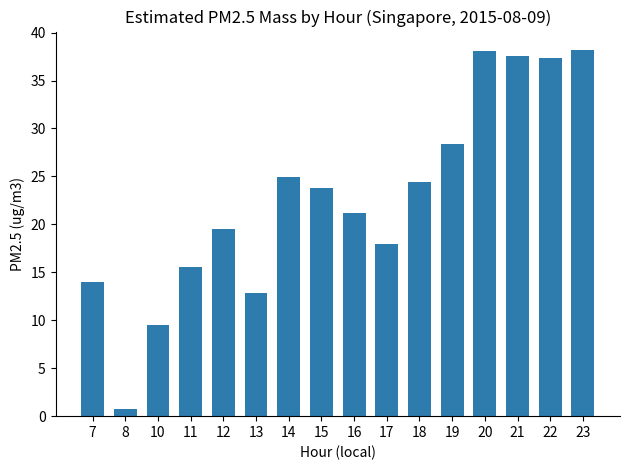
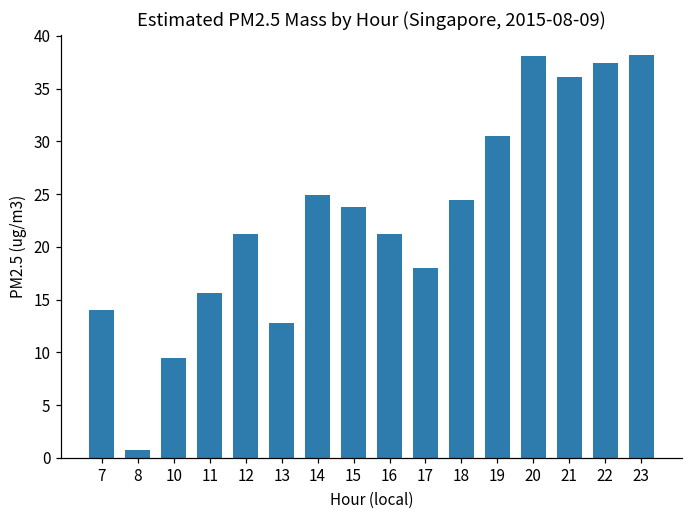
12: 20 -> 21
19: 28 -> 31
21: 38 -> 36
